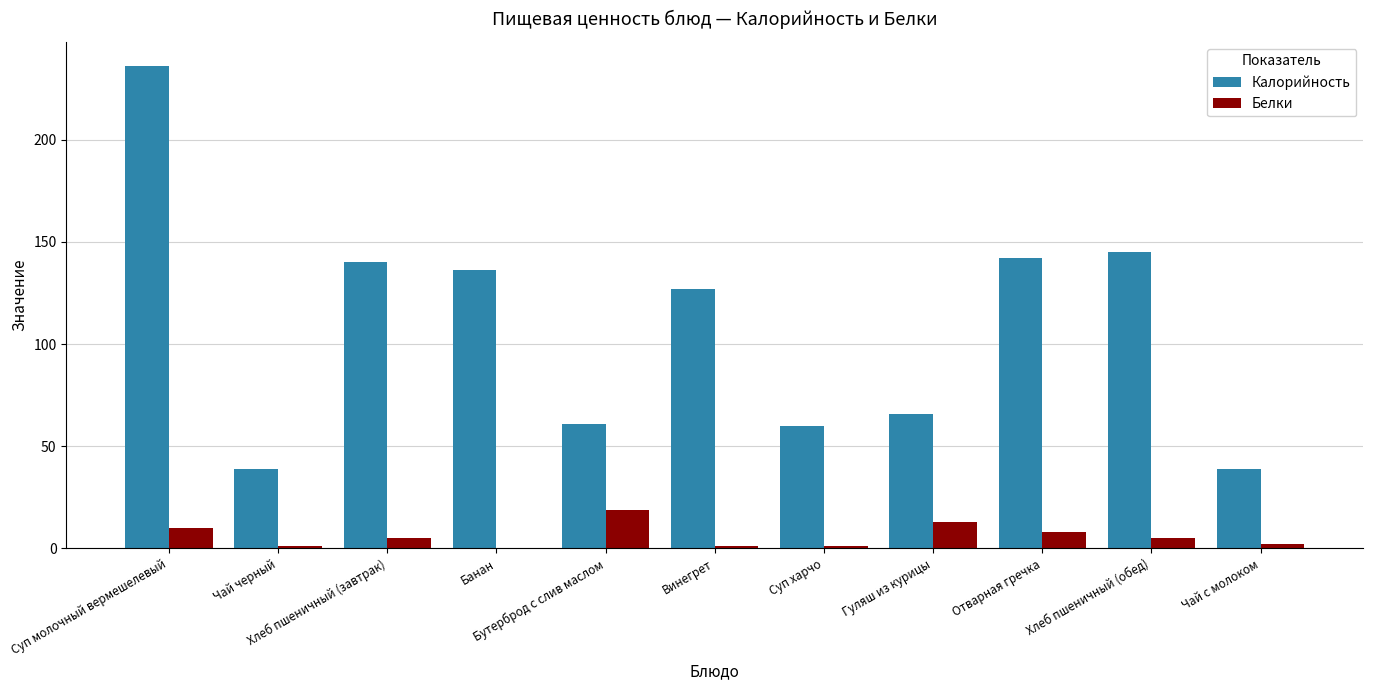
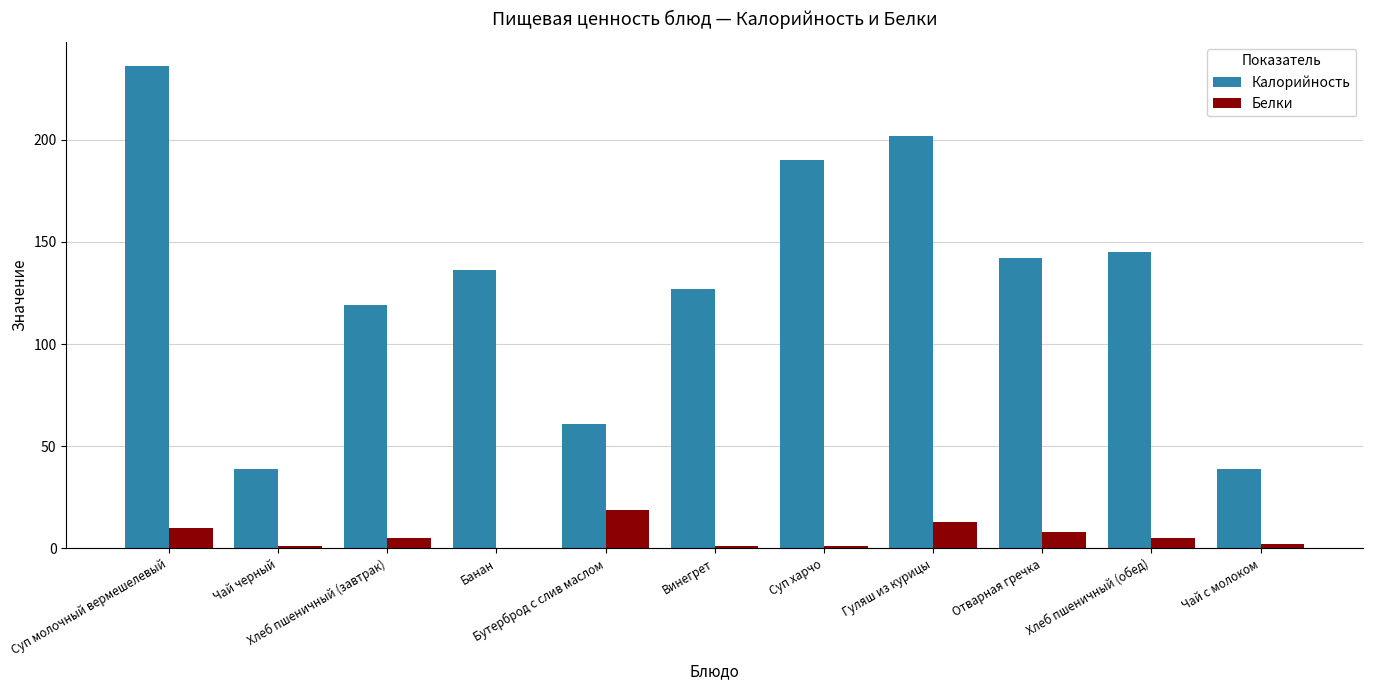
Калорийность, Хлеб пшеничный (завтрак): 140 -> 119
Калорийность, Суп харчо: 60 -> 190
Калорийность, Гуляш из курицы: 66 -> 202
